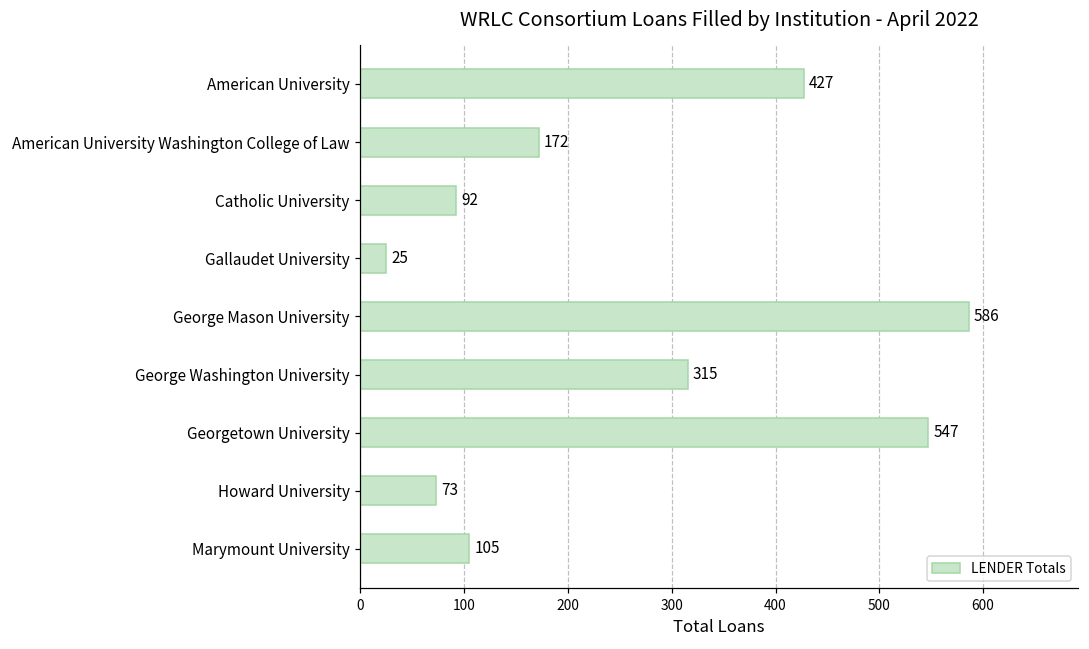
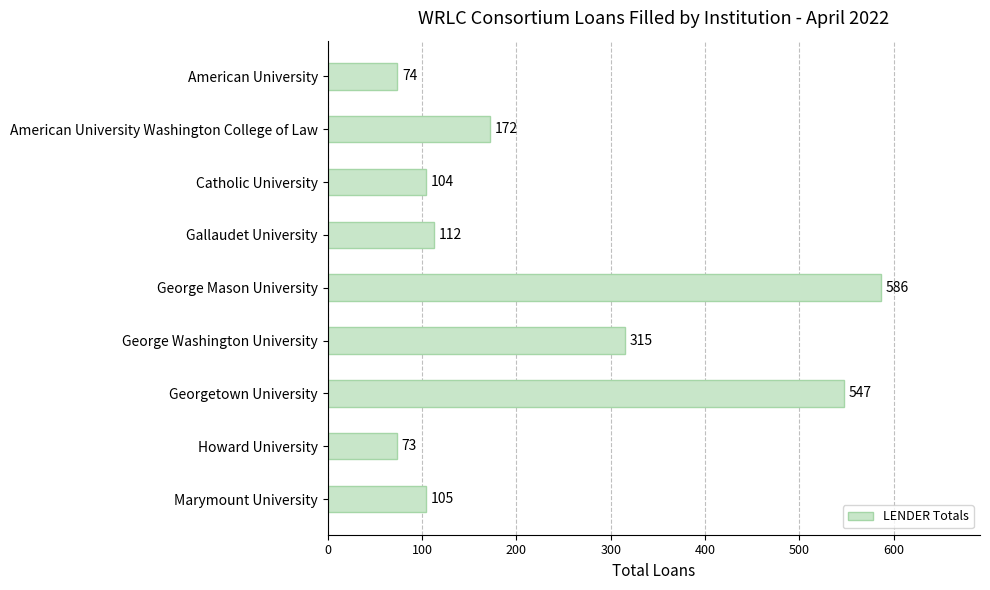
American University: 427 -> 74
Catholic University: 92 -> 104
Gallaudet University: 25 -> 112
